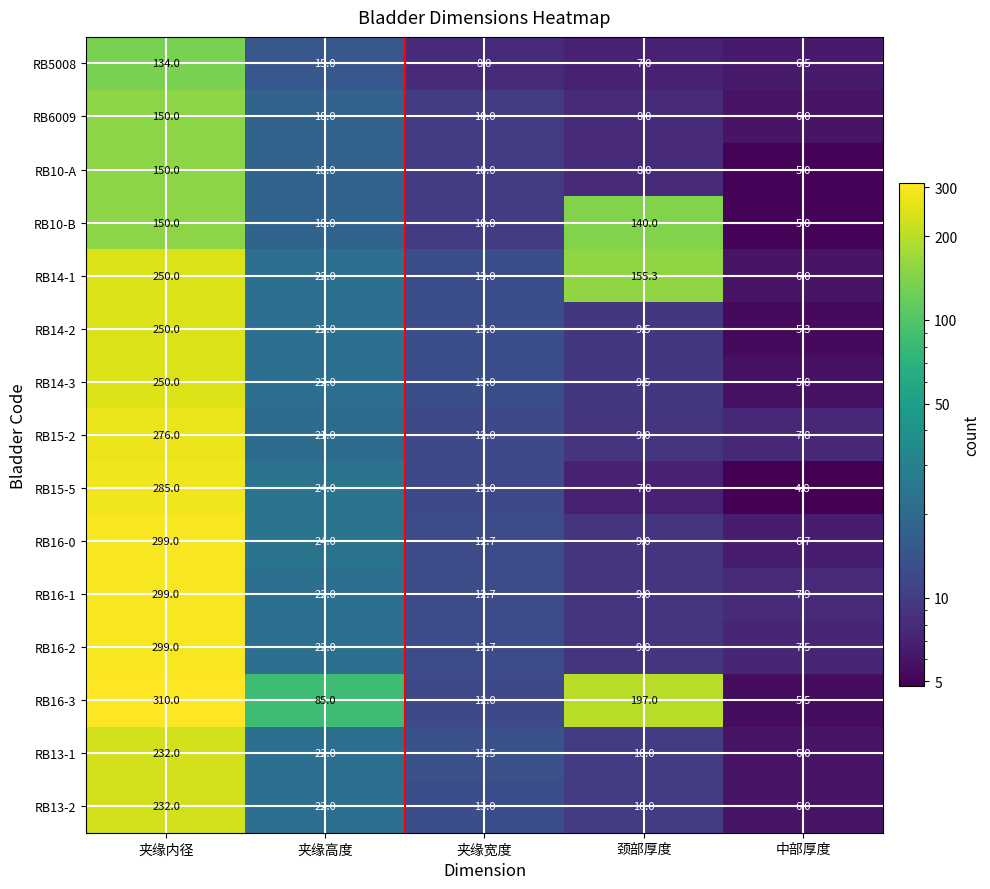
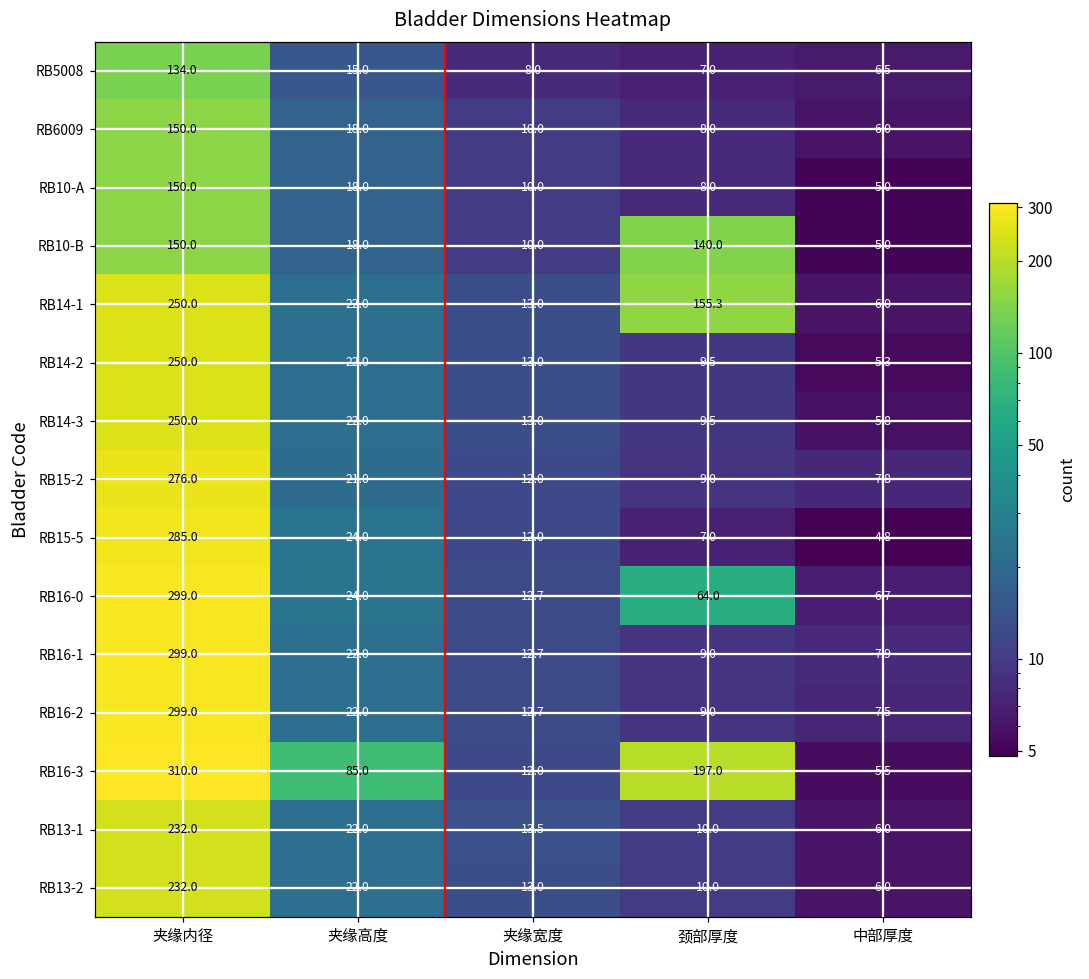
RB16-0, 颈部厚度: 9.0 -> 64.0
